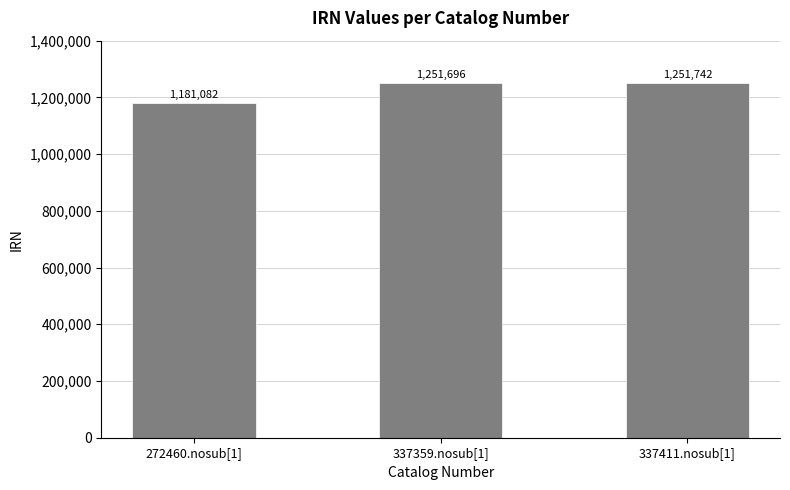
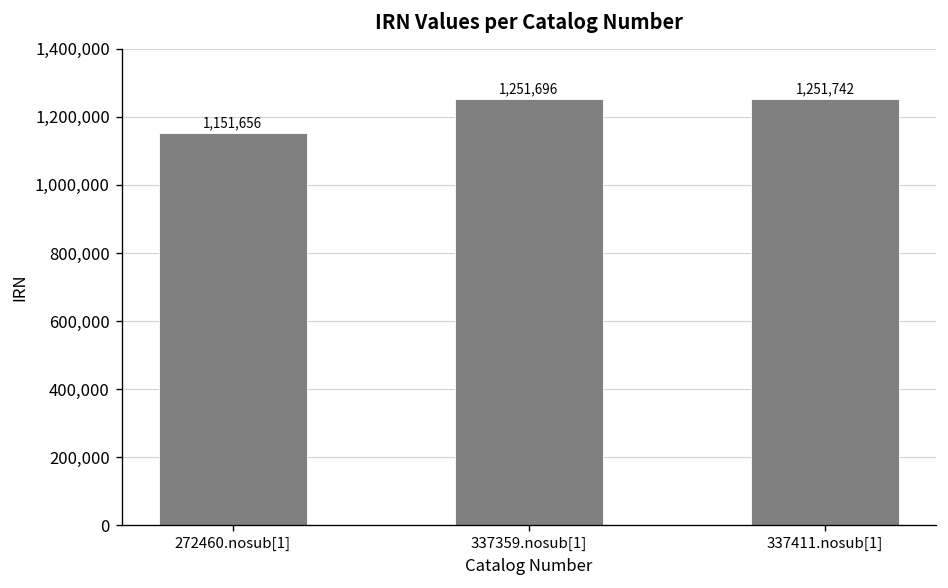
272460.nosub[1]: 1,181,082 -> 1,151,656
